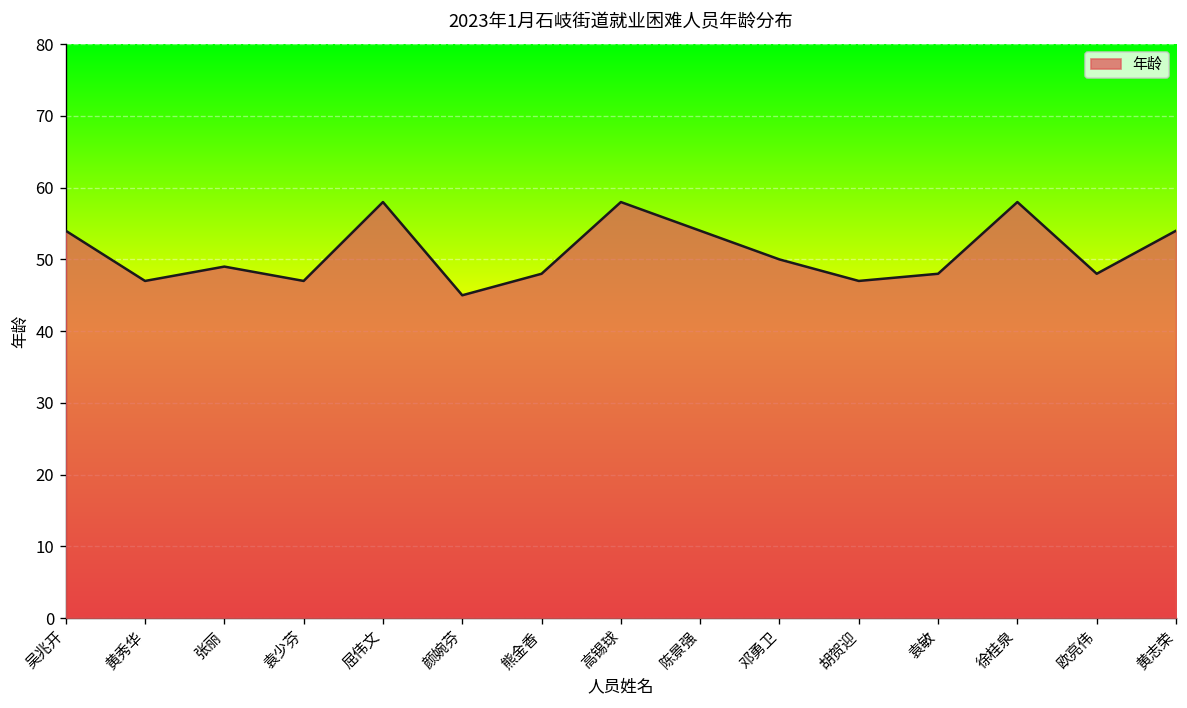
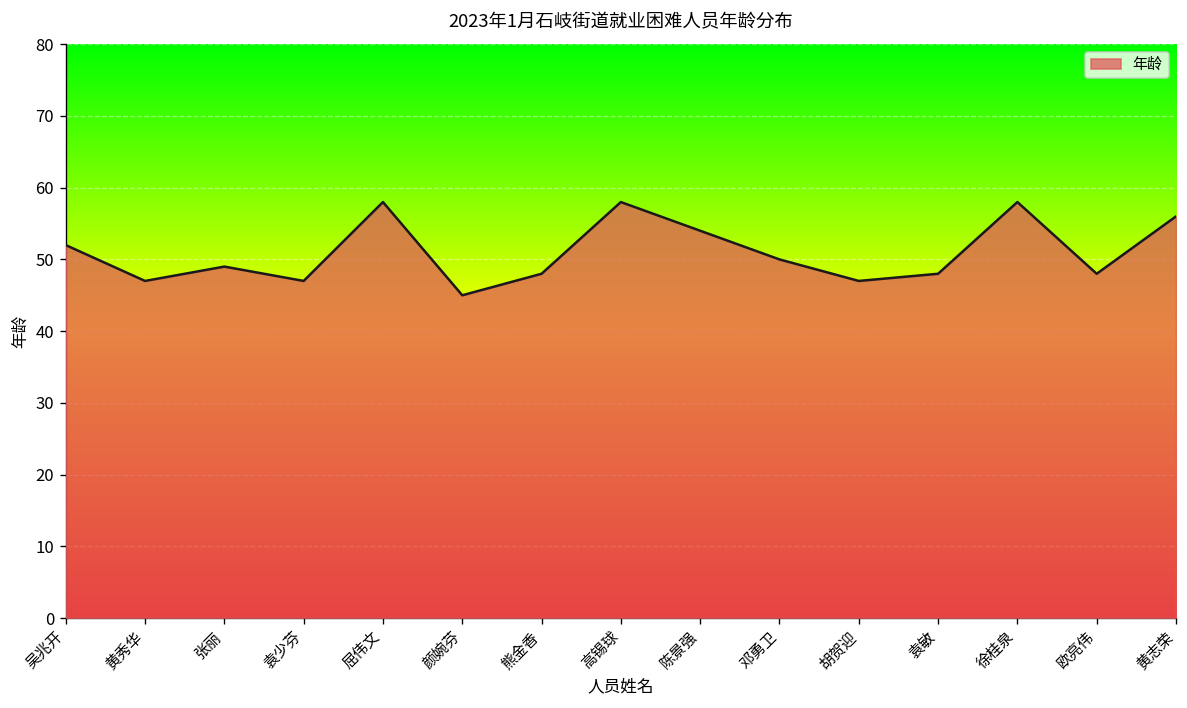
吴兆开: 54 -> 52
黄志荣: 54 -> 56
